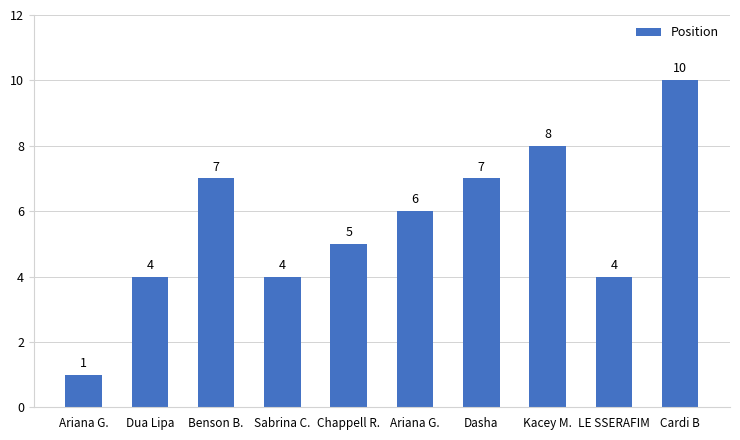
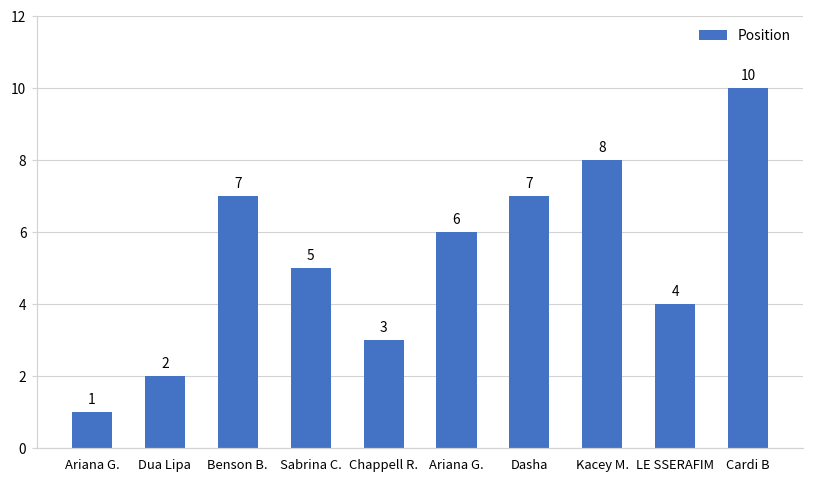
Dua Lipa: 4 -> 2
Sabrina C.: 4 -> 5
Chappell R.: 5 -> 3
